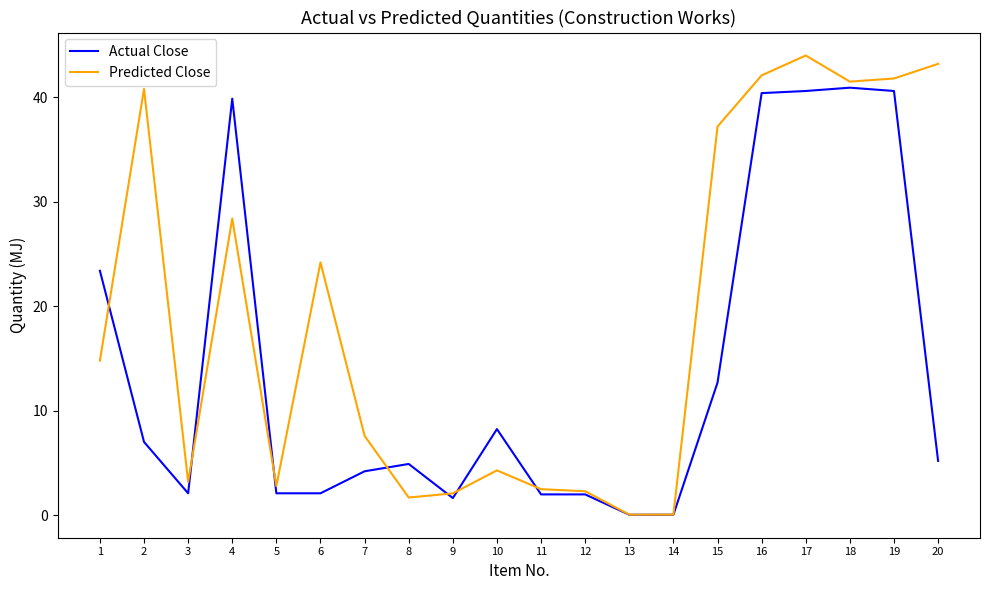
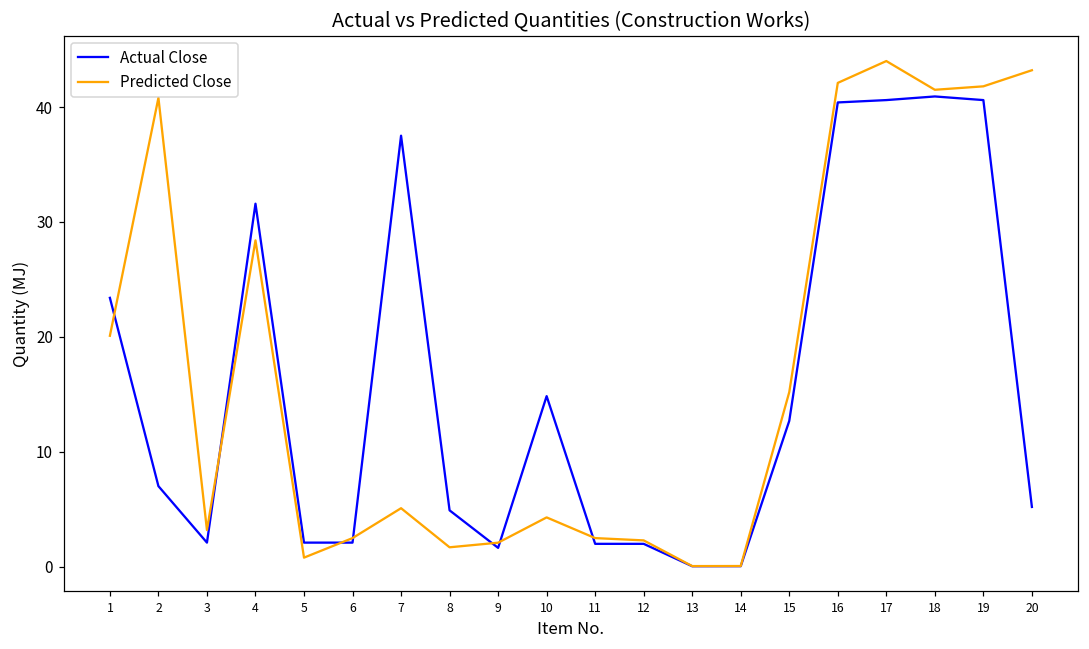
Predicted Close, 1: 14.8 -> 20.1
Actual Close, 4: 39.9 -> 31.6
Predicted Close, 5: 2.8 -> 0.8
Predicted Close, 6: 24.2 -> 2.5
Actual Close, 7: 4.2 -> 37.5
Predicted Close, 7: 7.6 -> 5.1
Actual Close, 10: 8.3 -> 14.9
Predicted Close, 15: 37.2 -> 15.2
